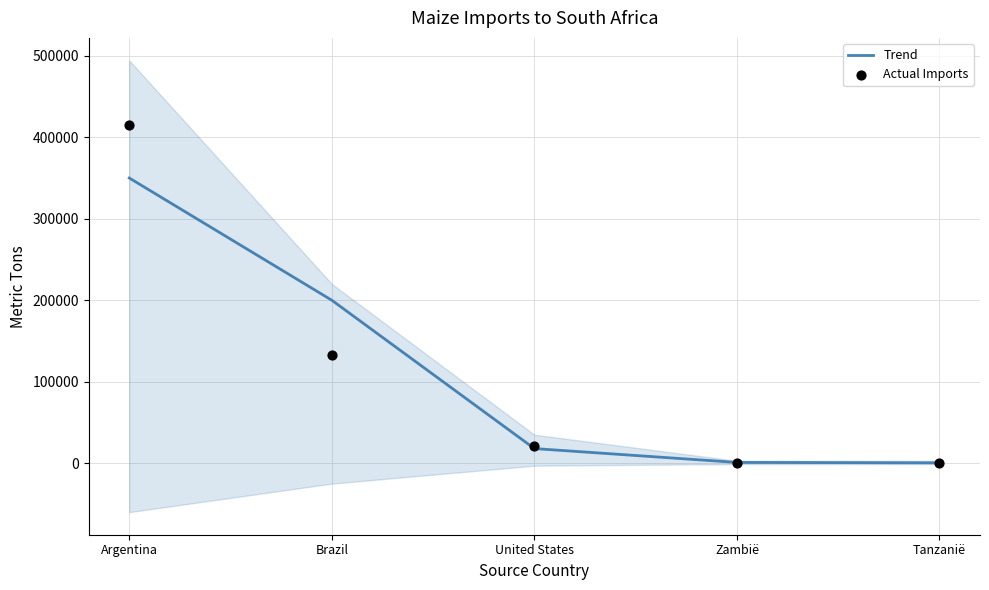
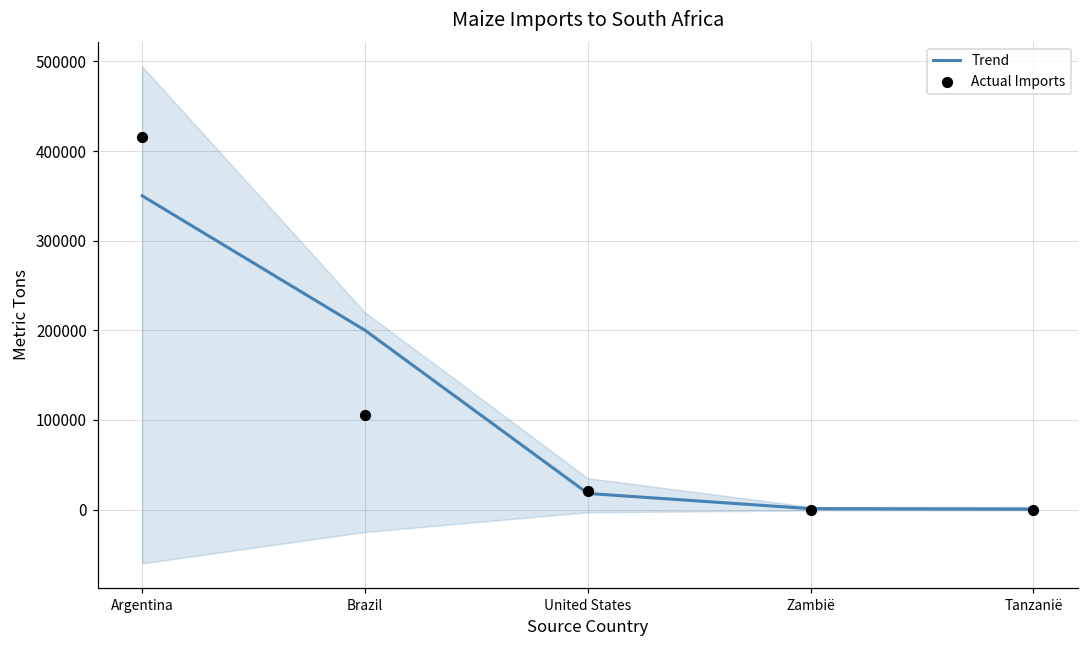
Actual Imports, Brazil: 130000 -> 110000
